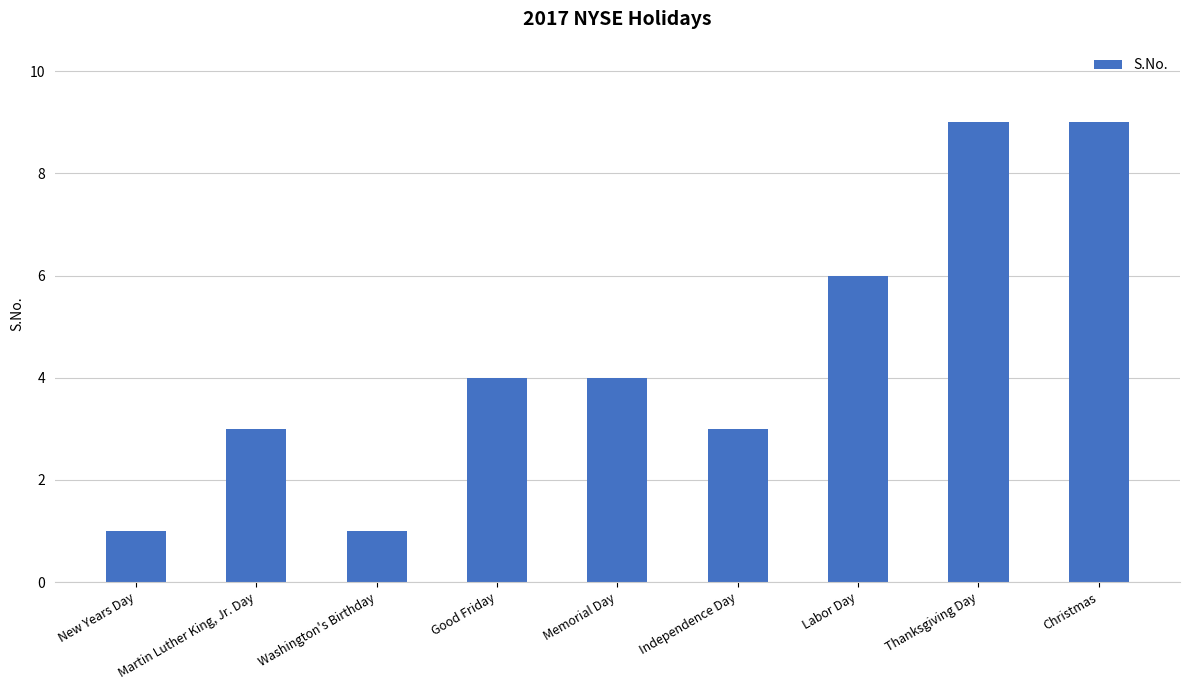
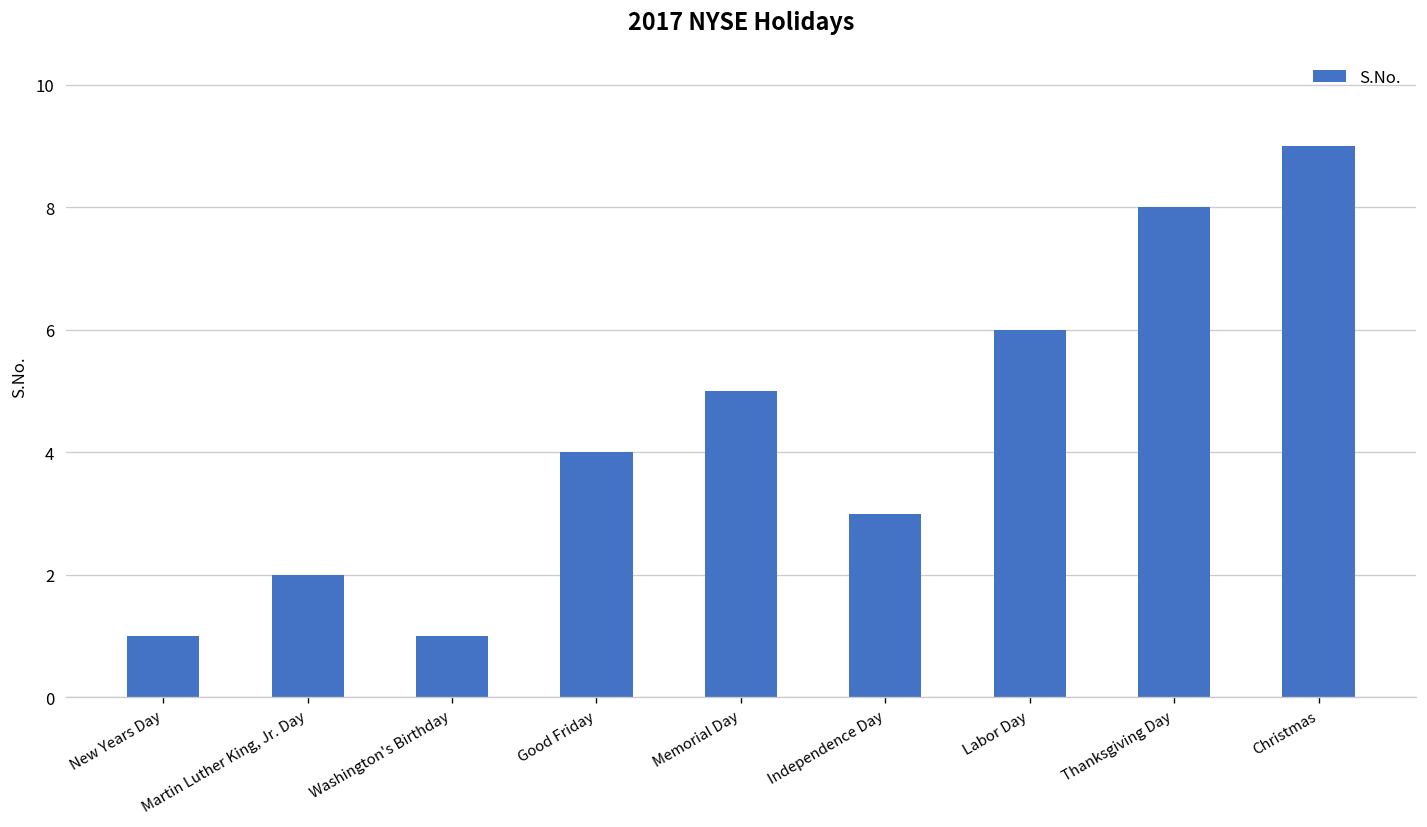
Martin Luther King, Jr. Day: 3 -> 2
Memorial Day: 4 -> 5
Thanksgiving Day: 9 -> 8
